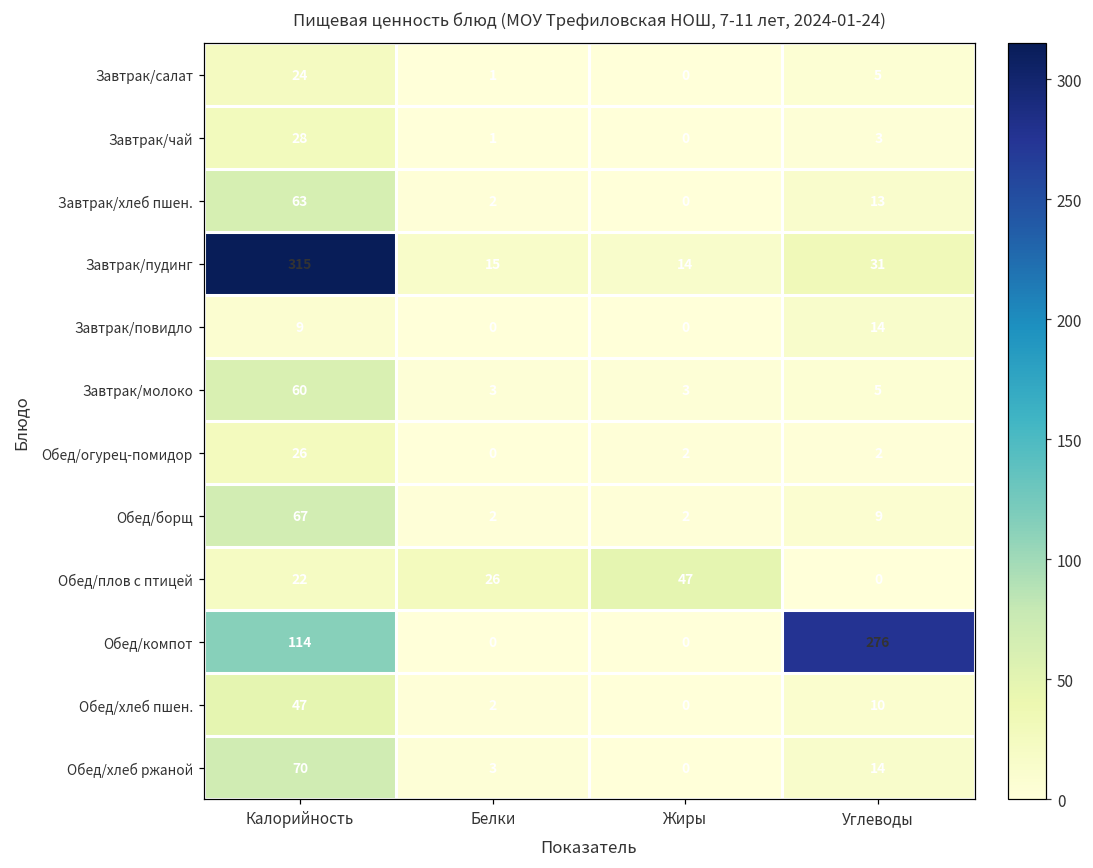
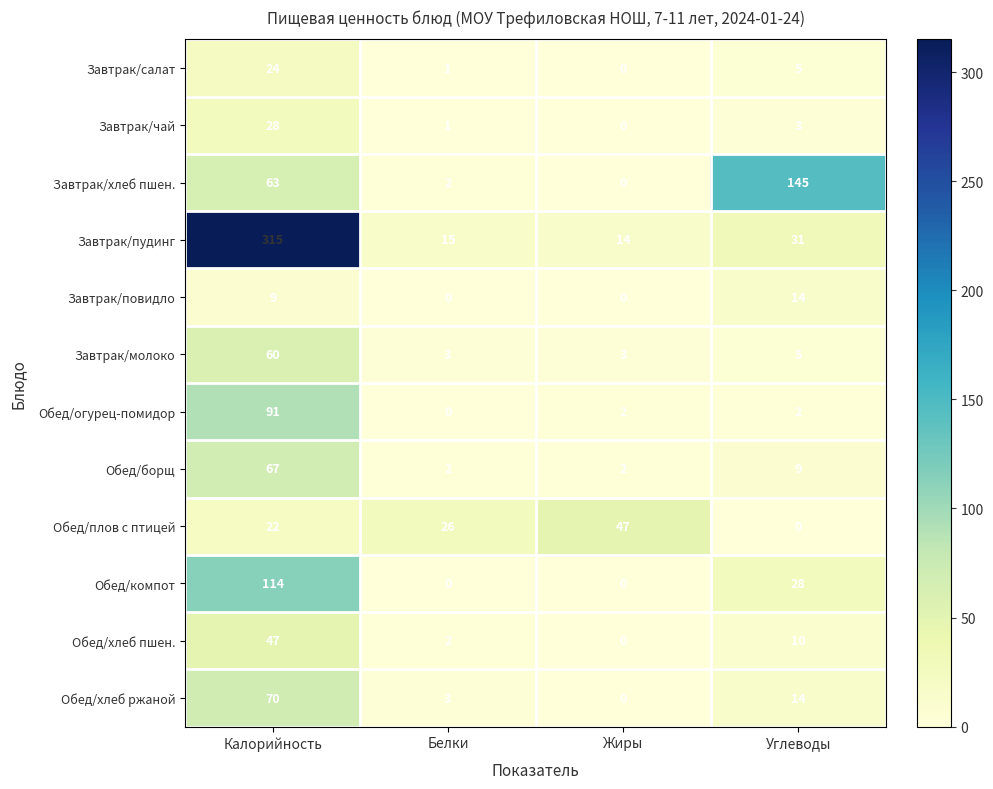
Завтрак/хлеб пшен., Углеводы: 13 -> 145
Обед/огурец-помидор, Калорийность: 26 -> 91
Обед/компот, Углеводы: 276 -> 28
